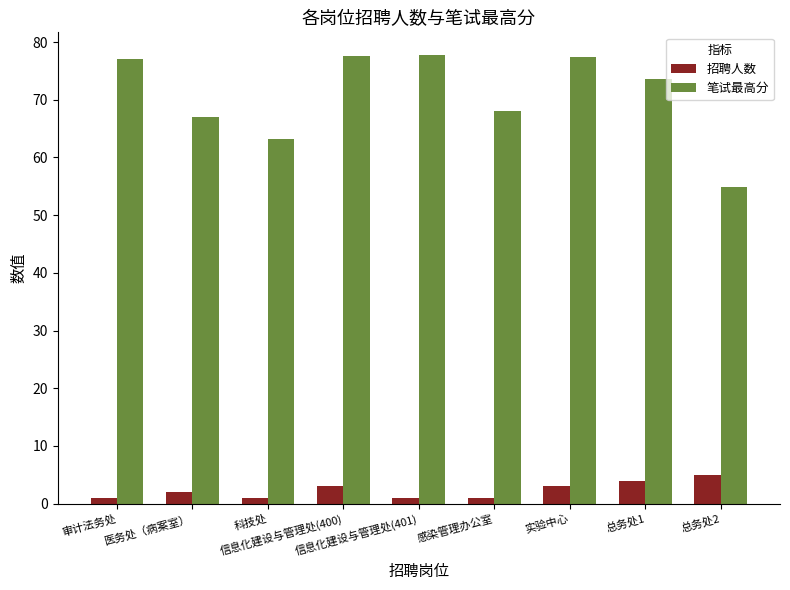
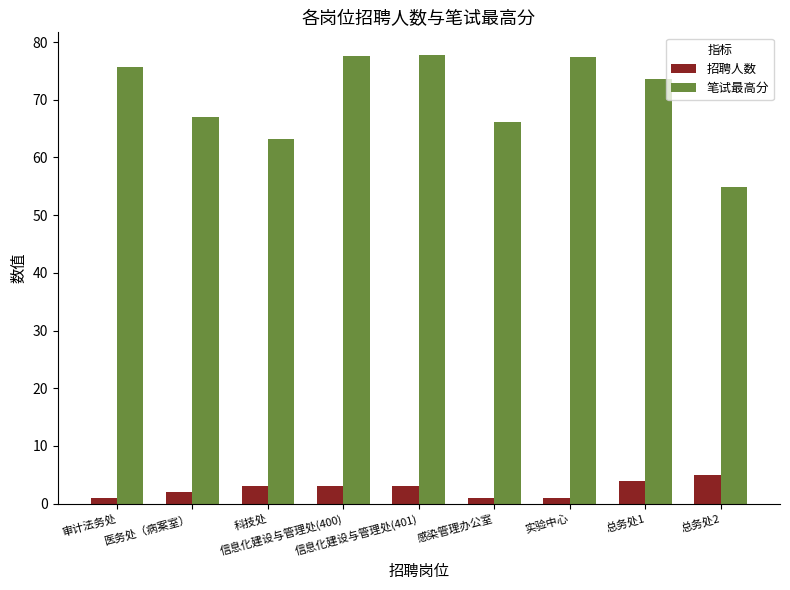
笔试最高分, 审计法务处: 77 -> 76
招聘人数, 科技处: 1 -> 3
招聘人数, 信息化建设与管理处(401): 1 -> 3
笔试最高分, 感染管理办公室: 68 -> 66
招聘人数, 实验中心: 3 -> 1
